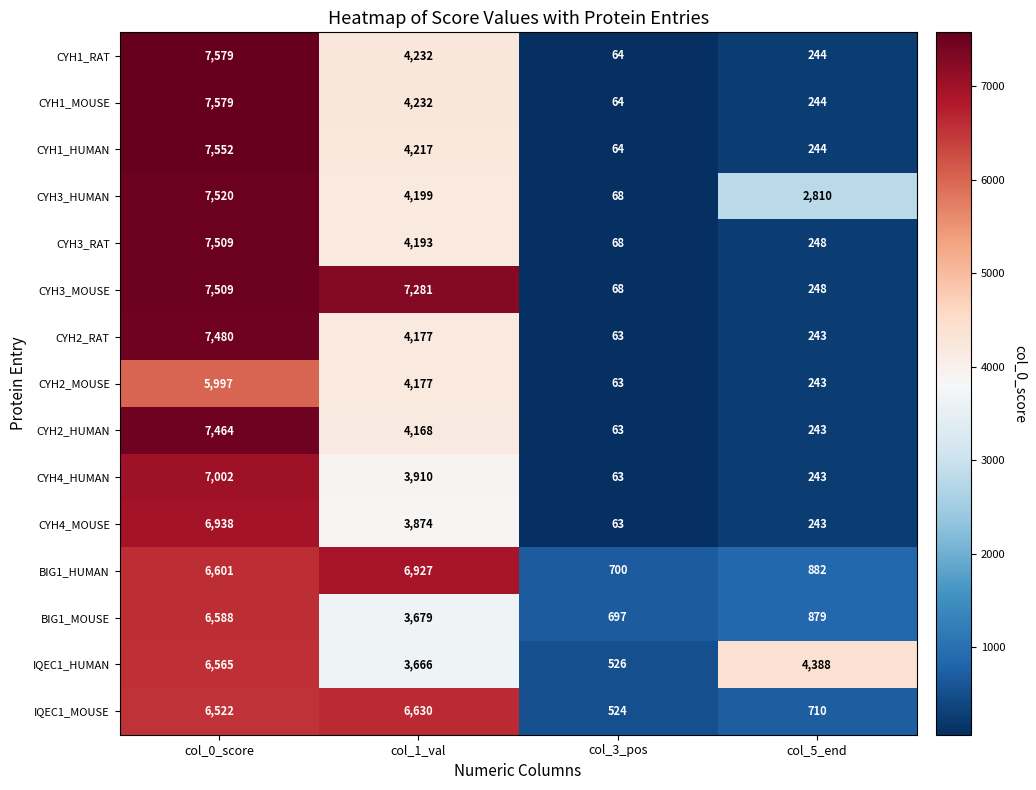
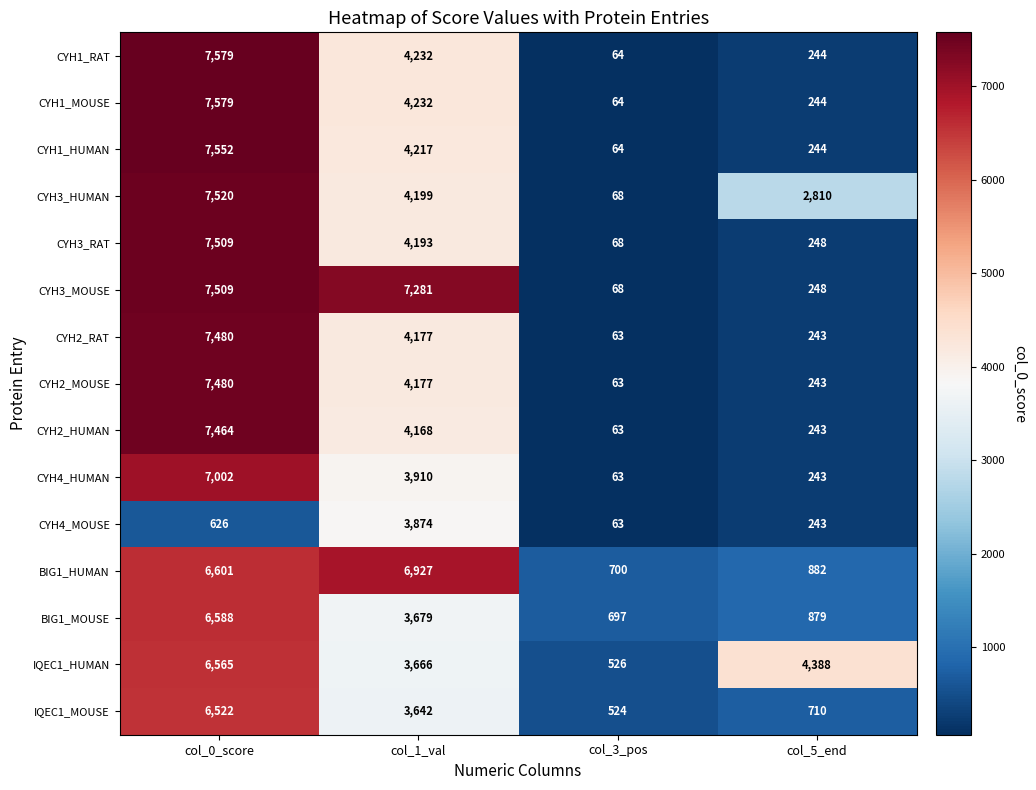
CYH2_MOUSE, col_0_score: 5,997 -> 7,480
CYH4_MOUSE, col_0_score: 6,938 -> 626
IQEC1_MOUSE, col_1_val: 6,630 -> 3,642
